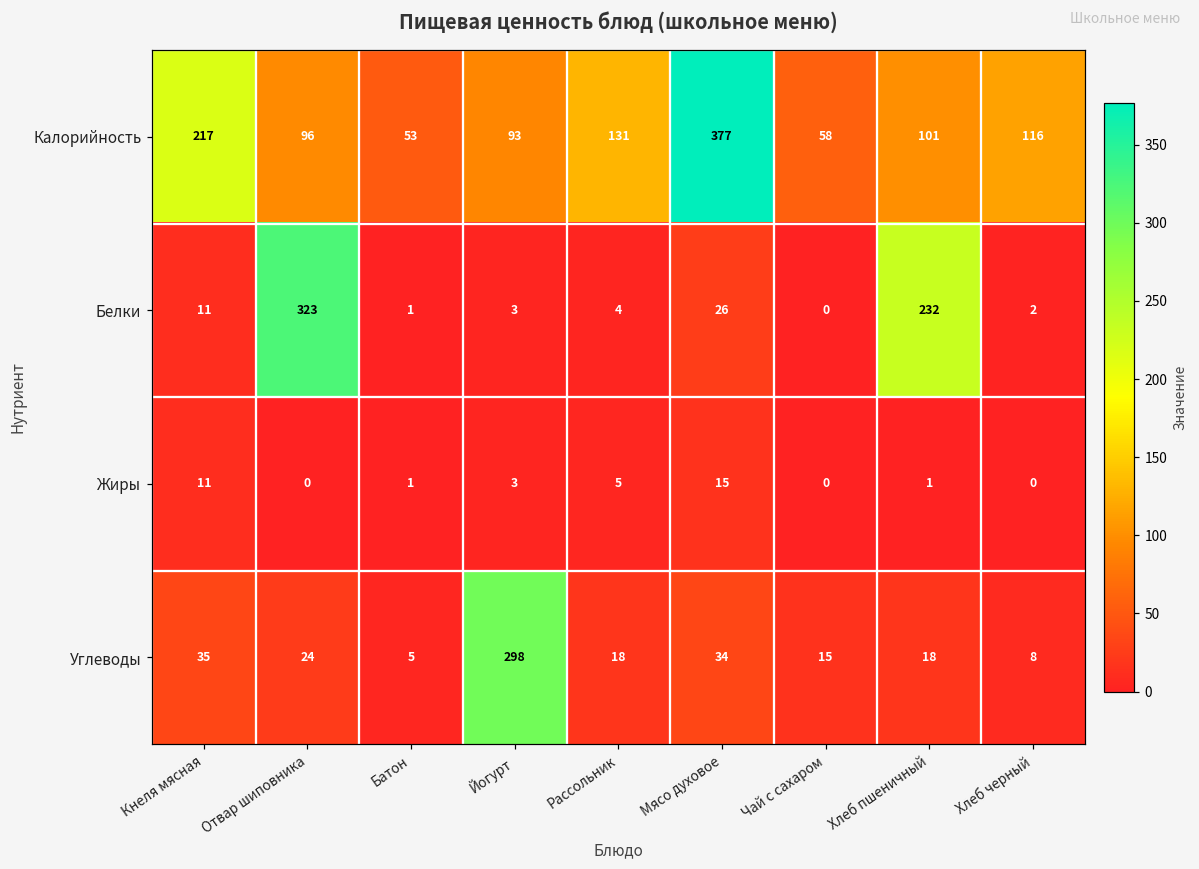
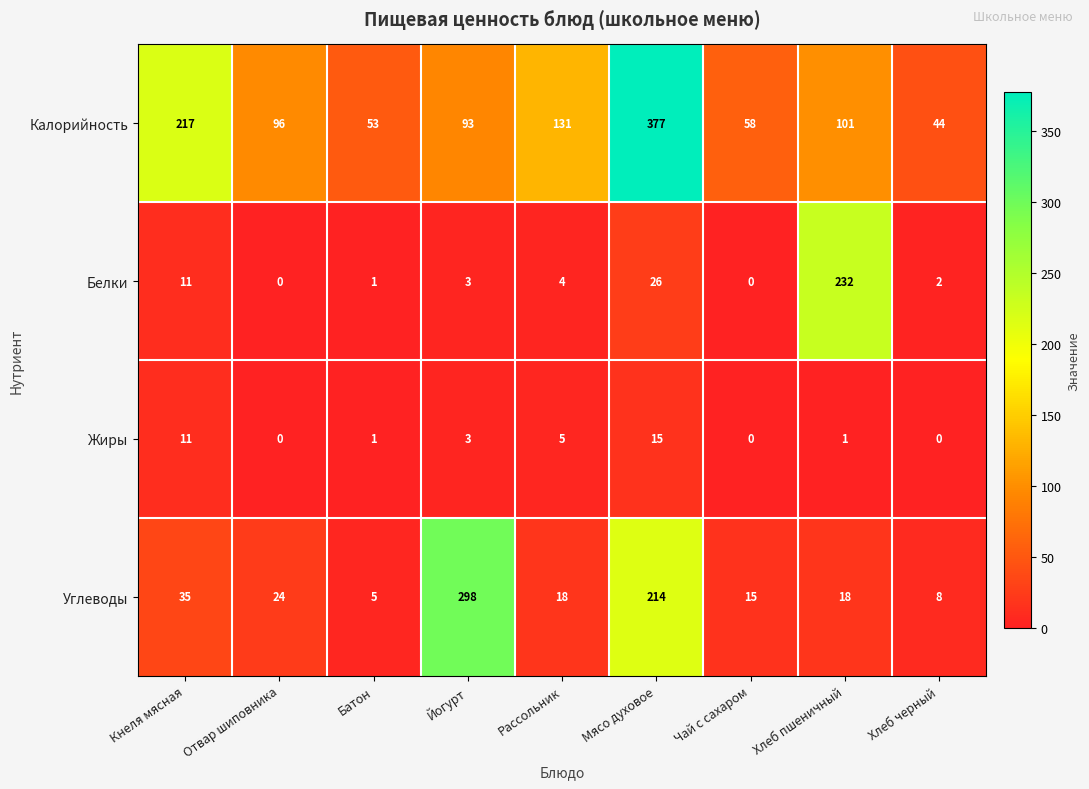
Калорийность, Хлеб черный: 116 -> 44
Белки, Отвар шиповника: 323 -> 0
Углеводы, Мясо духовое: 34 -> 214
